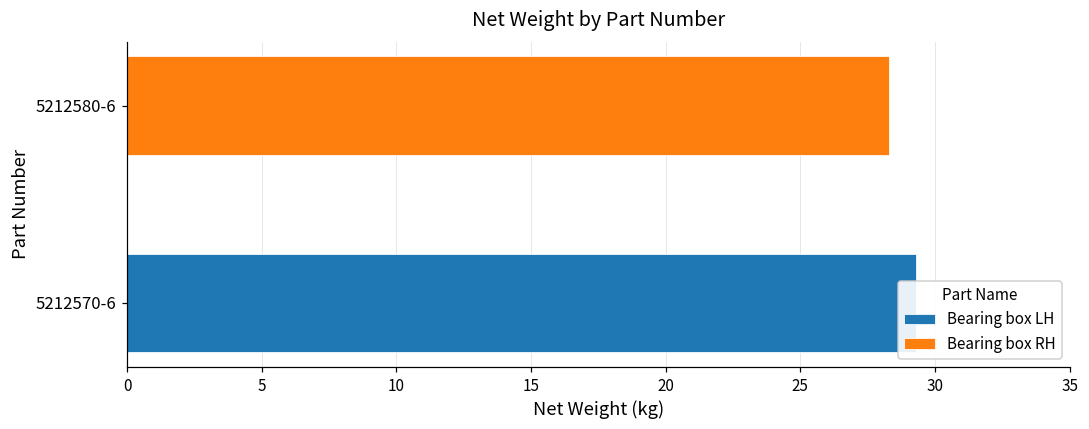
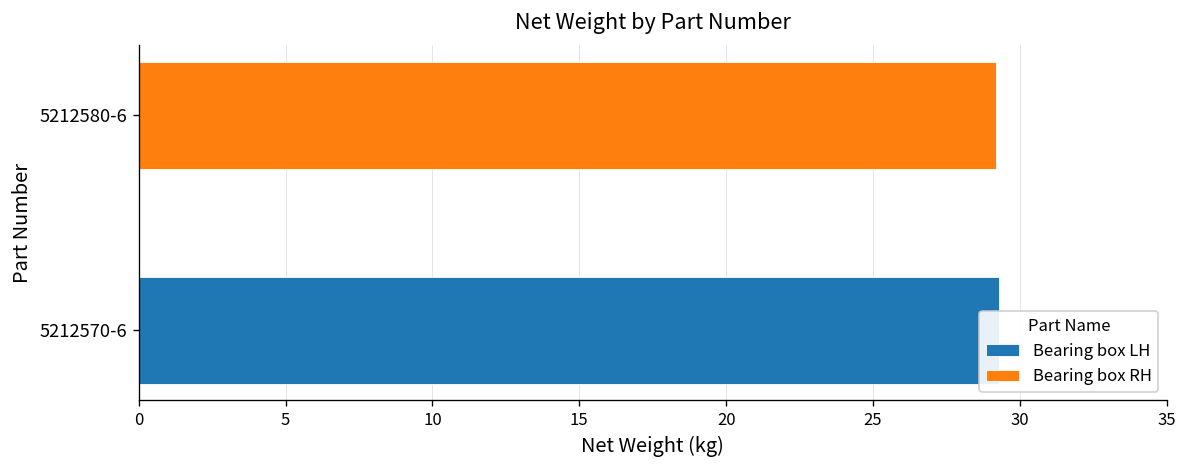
5212580-6: 28.3 -> 29.2
